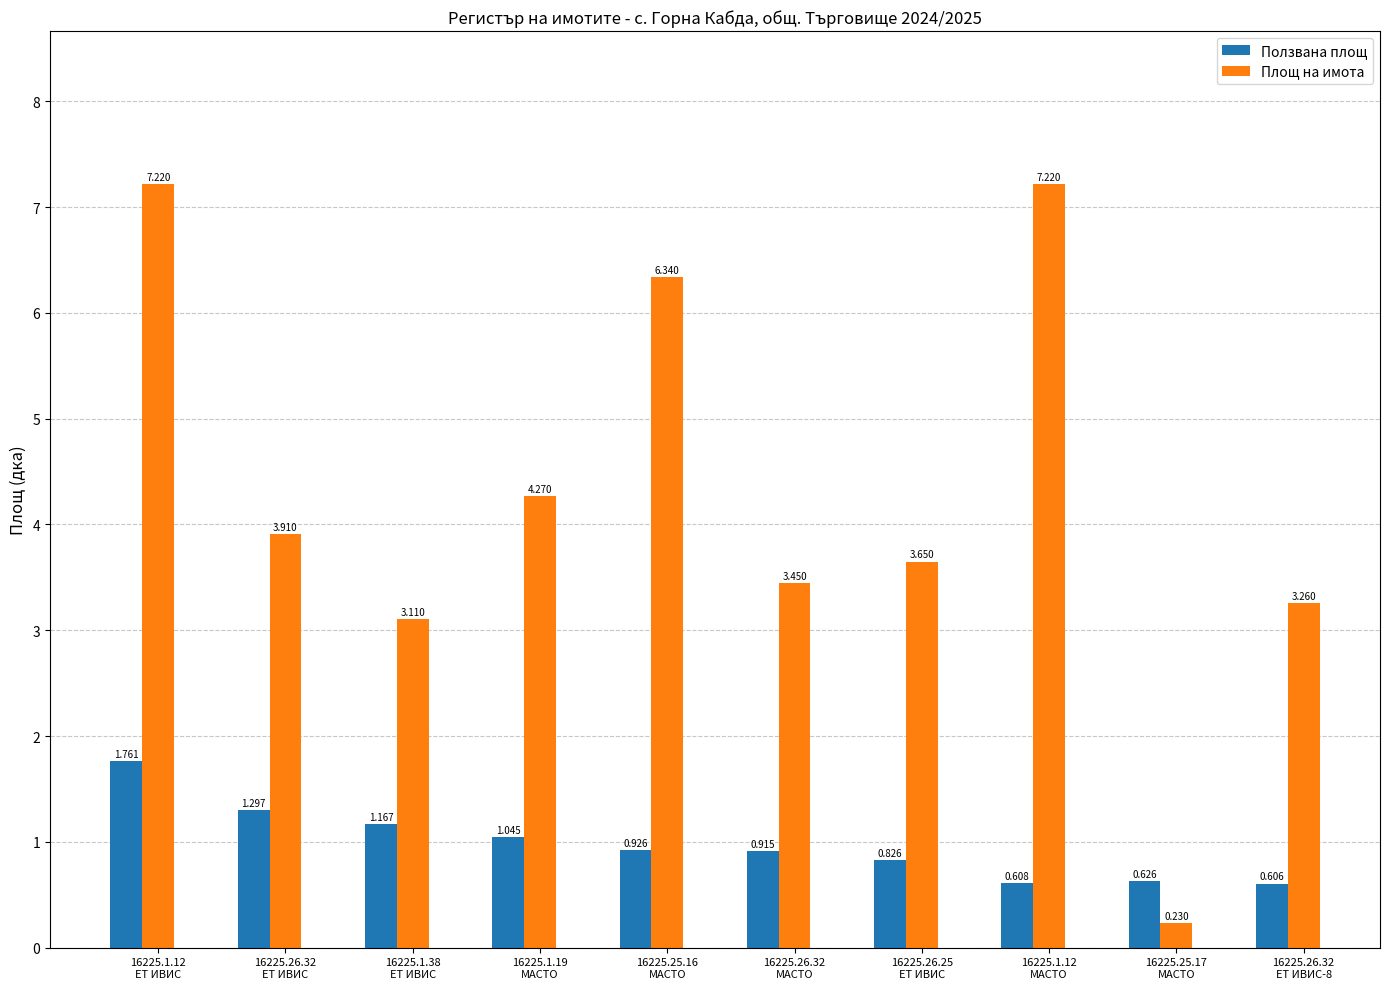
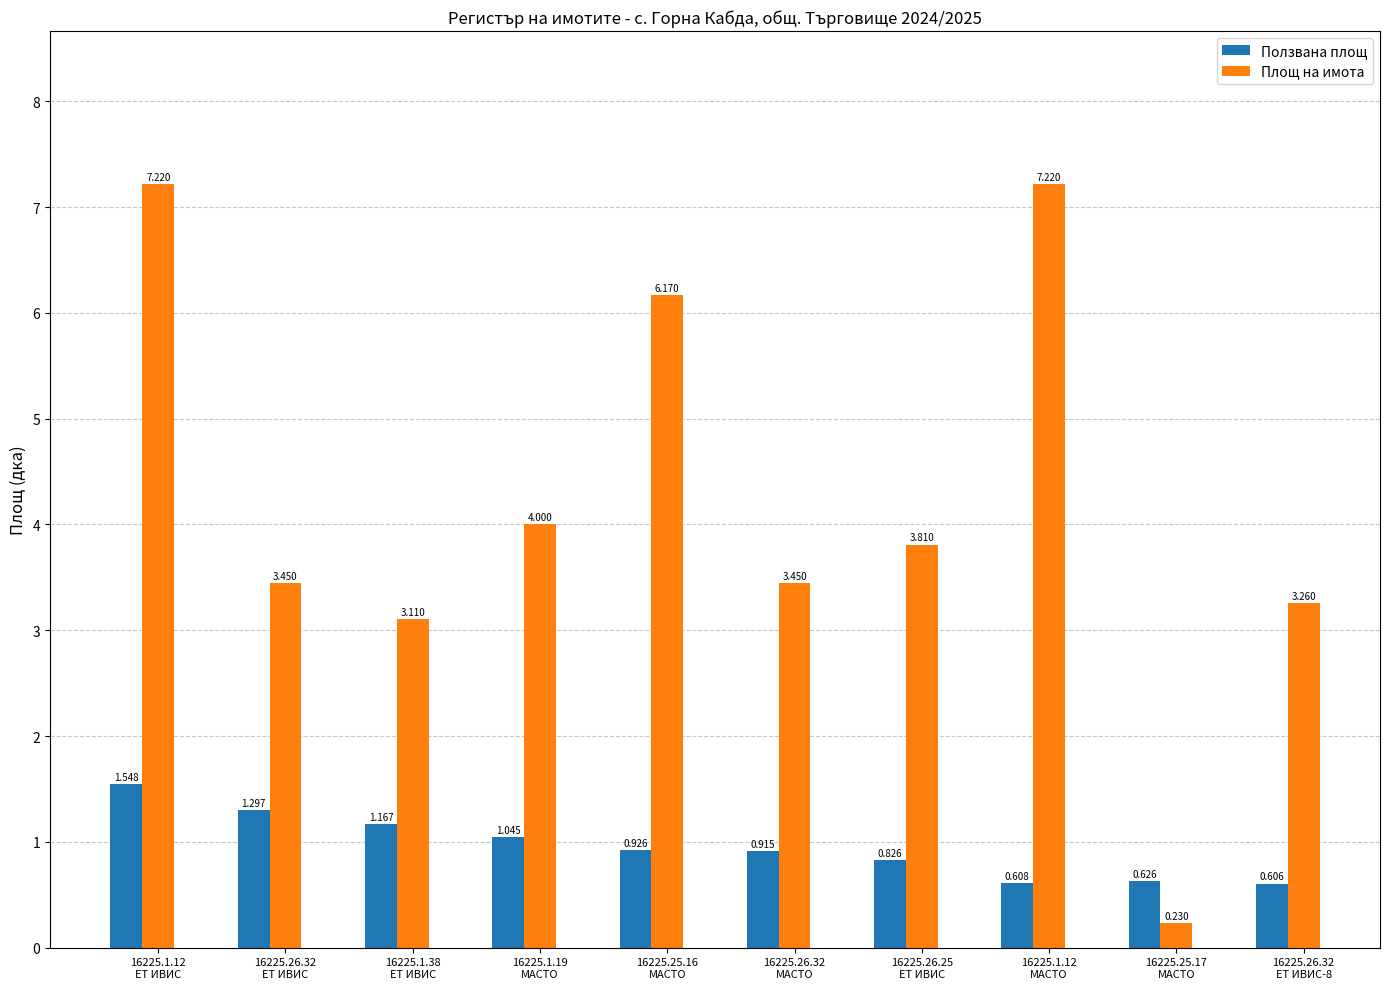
Ползвана площ, 16225.1.12 ЕТ ИВИС: 1.761 -> 1.548
Площ на имота, 16225.26.32 ЕТ ИВИС: 3.910 -> 3.450
Площ на имота, 16225.1.19 МАСТО: 4.270 -> 4.000
Площ на имота, 16225.25.16 МАСТО: 6.340 -> 6.170
Площ на имота, 16225.26.25 ЕТ ИВИС: 3.650 -> 3.810
